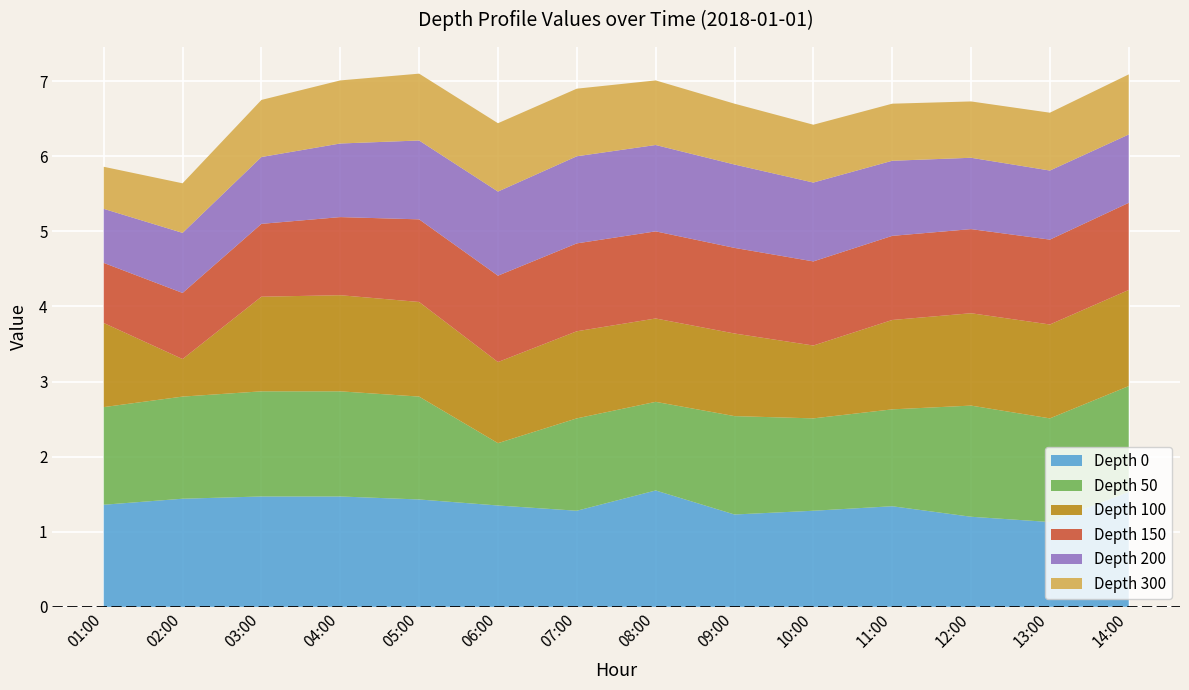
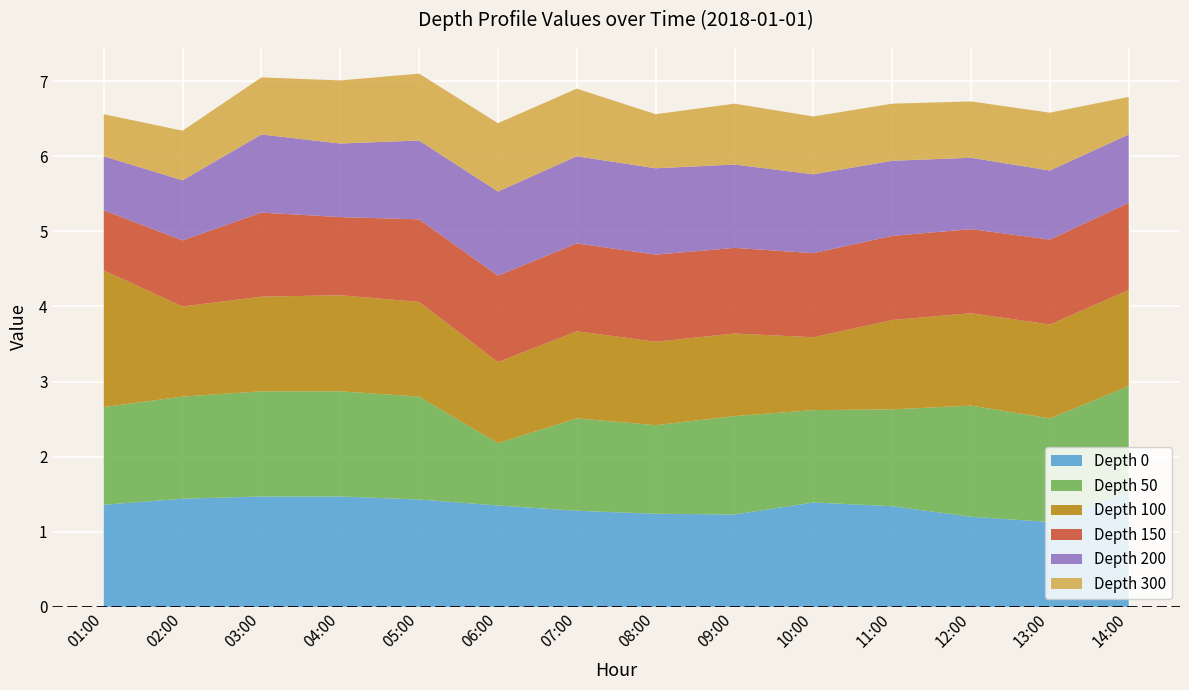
Depth 100, 01:00: 1.1 -> 1.8
Depth 100, 02:00: 0.5 -> 1.2
Depth 150, 03:00: 1.0 -> 1.1
Depth 200, 03:00: 0.9 -> 1.0
Depth 0, 08:00: 1.6 -> 1.2
Depth 300, 08:00: 0.9 -> 0.7
Depth 0, 10:00: 1.3 -> 1.4
Depth 300, 14:00: 0.8 -> 0.5
